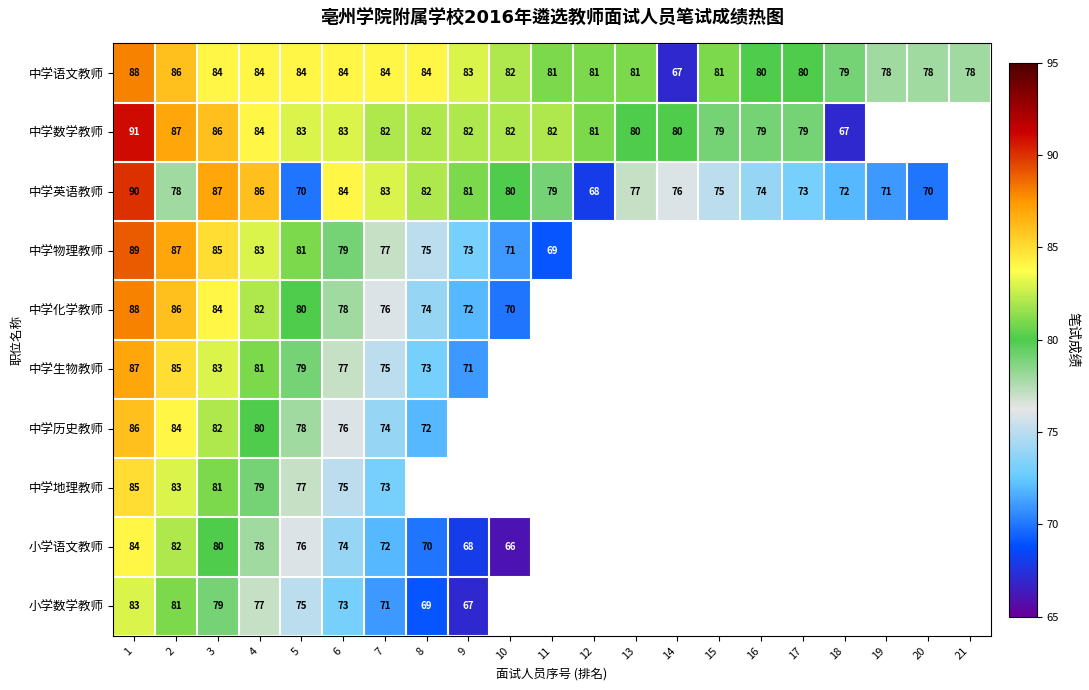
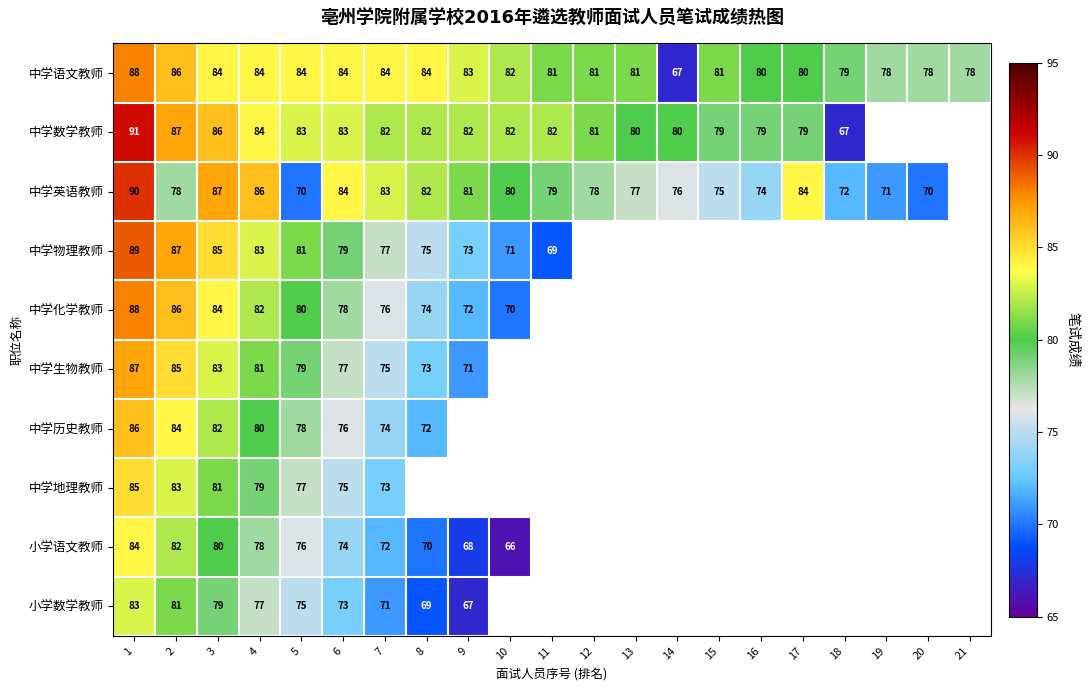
中学英语教师, 12: 68 -> 78
中学英语教师, 17: 73 -> 84
